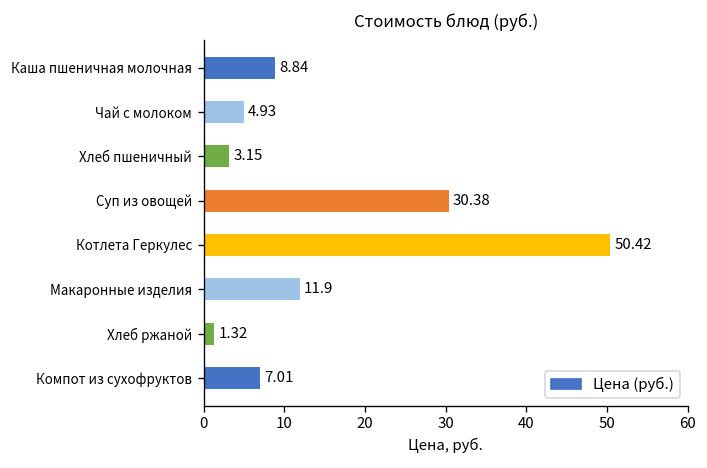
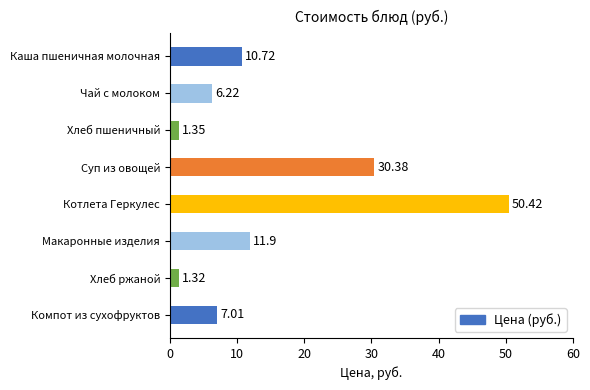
Каша пшеничная молочная: 8.84 -> 10.72
Чай с молоком: 4.93 -> 6.22
Хлеб пшеничный: 3.15 -> 1.35
